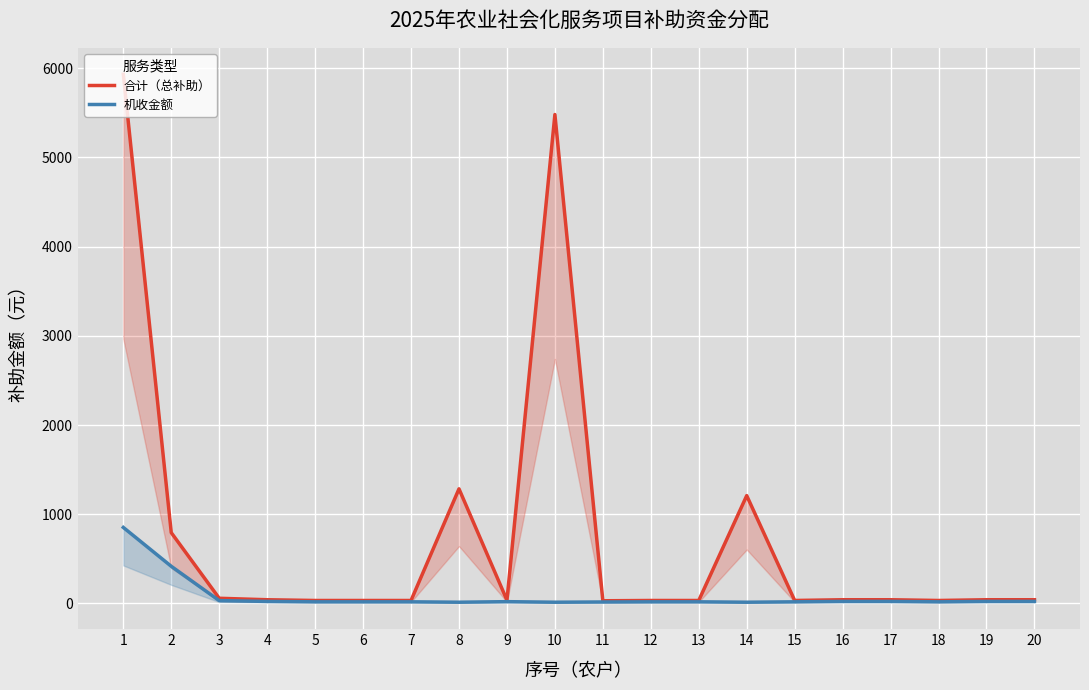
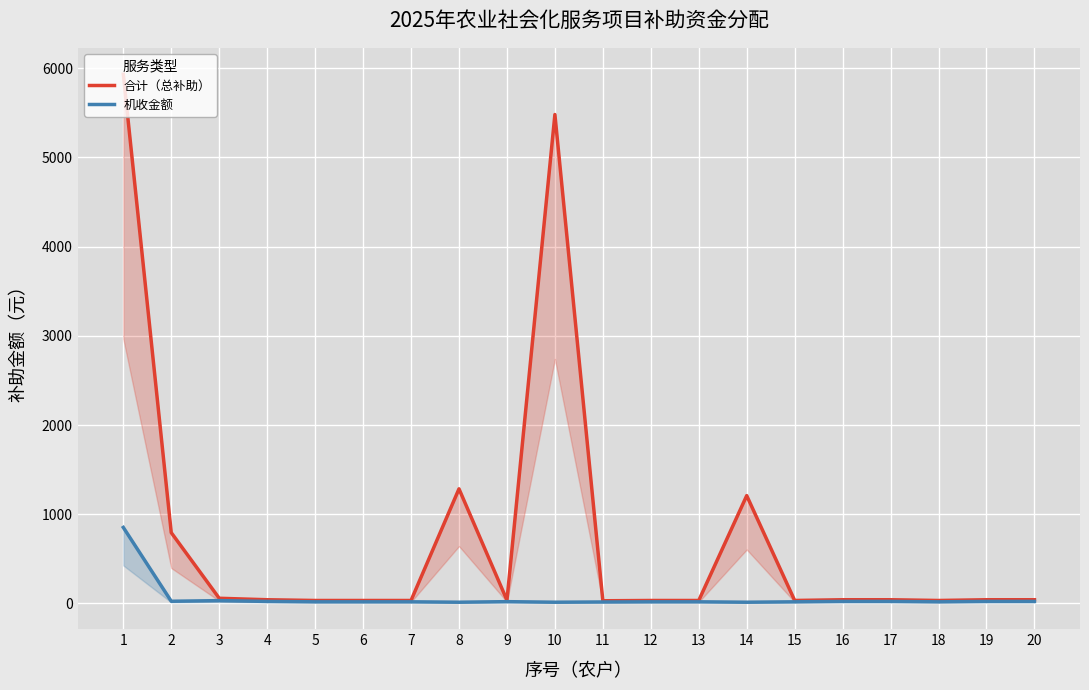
机收金额, 2: 400 -> 0
